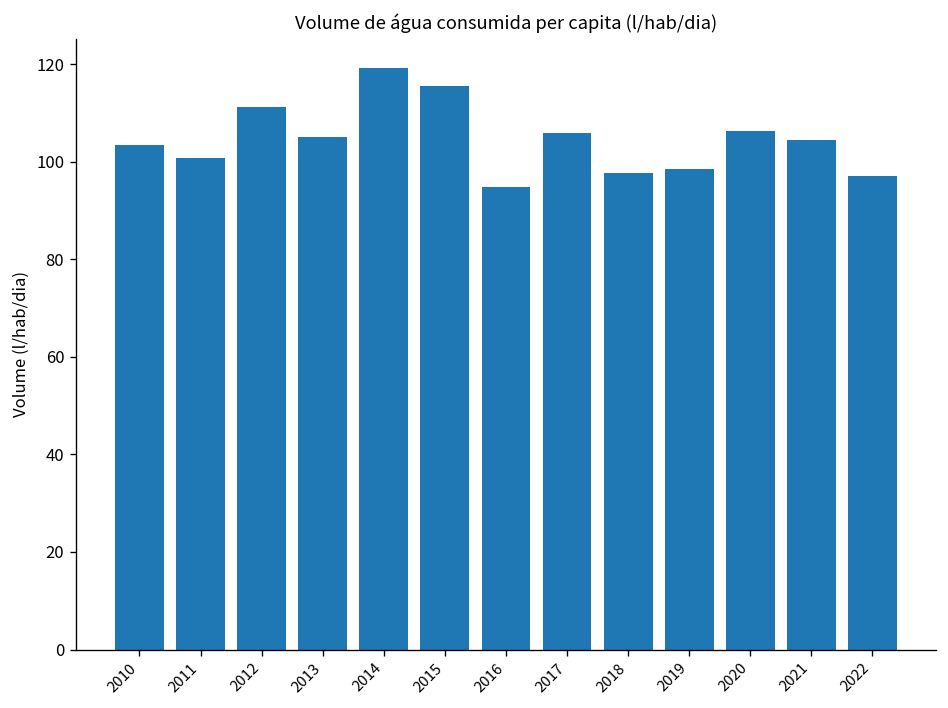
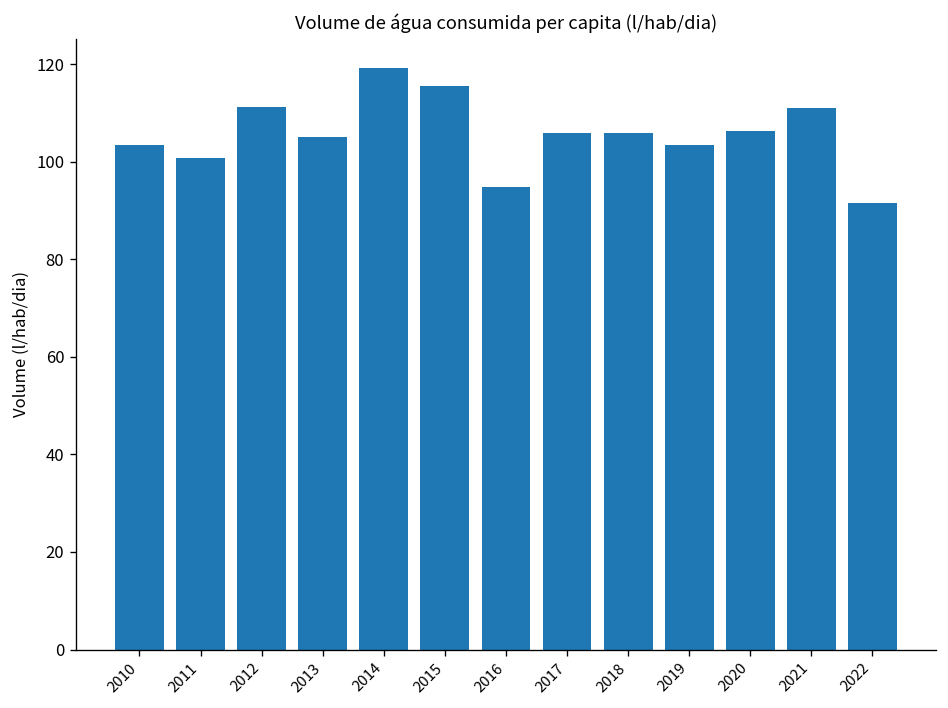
2018: 98 -> 106
2019: 99 -> 104
2021: 104 -> 111
2022: 97 -> 92
